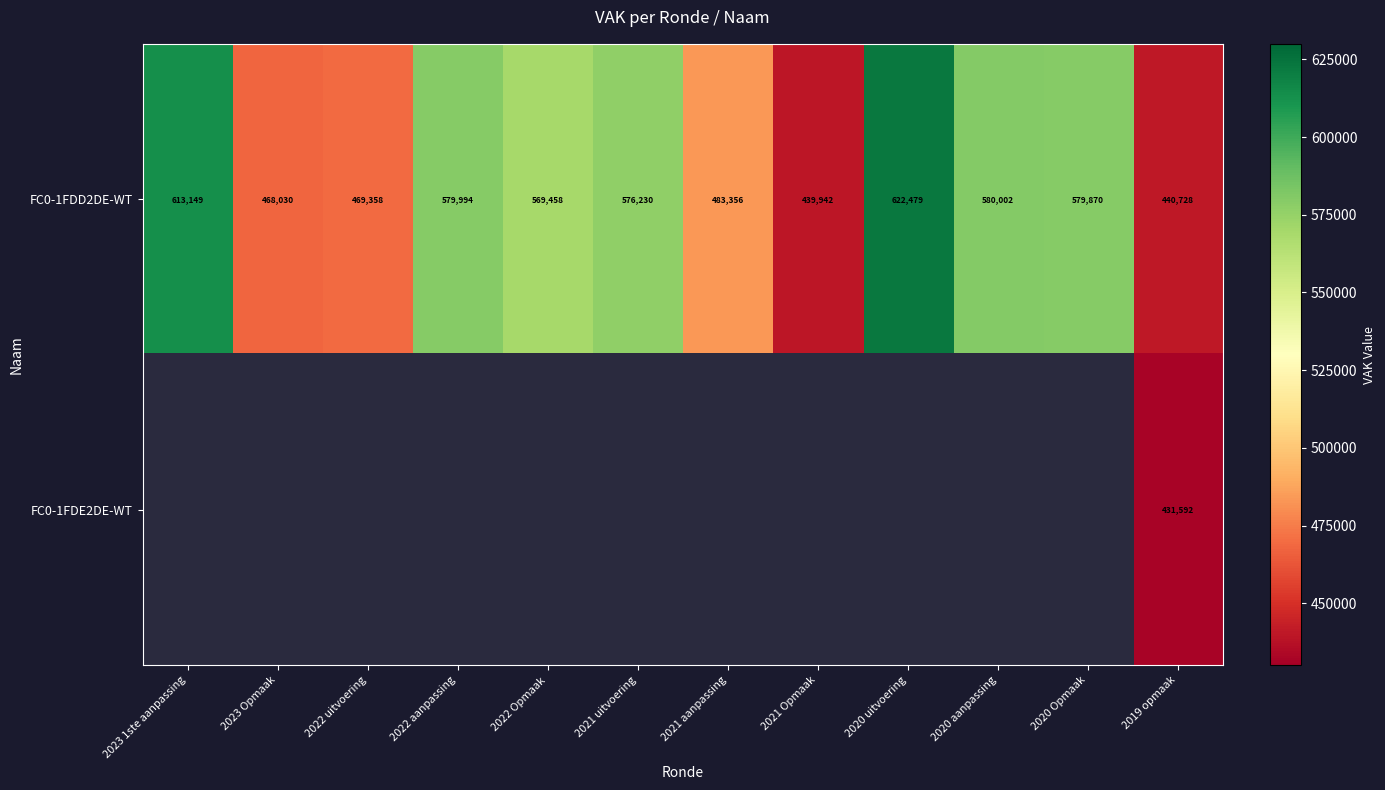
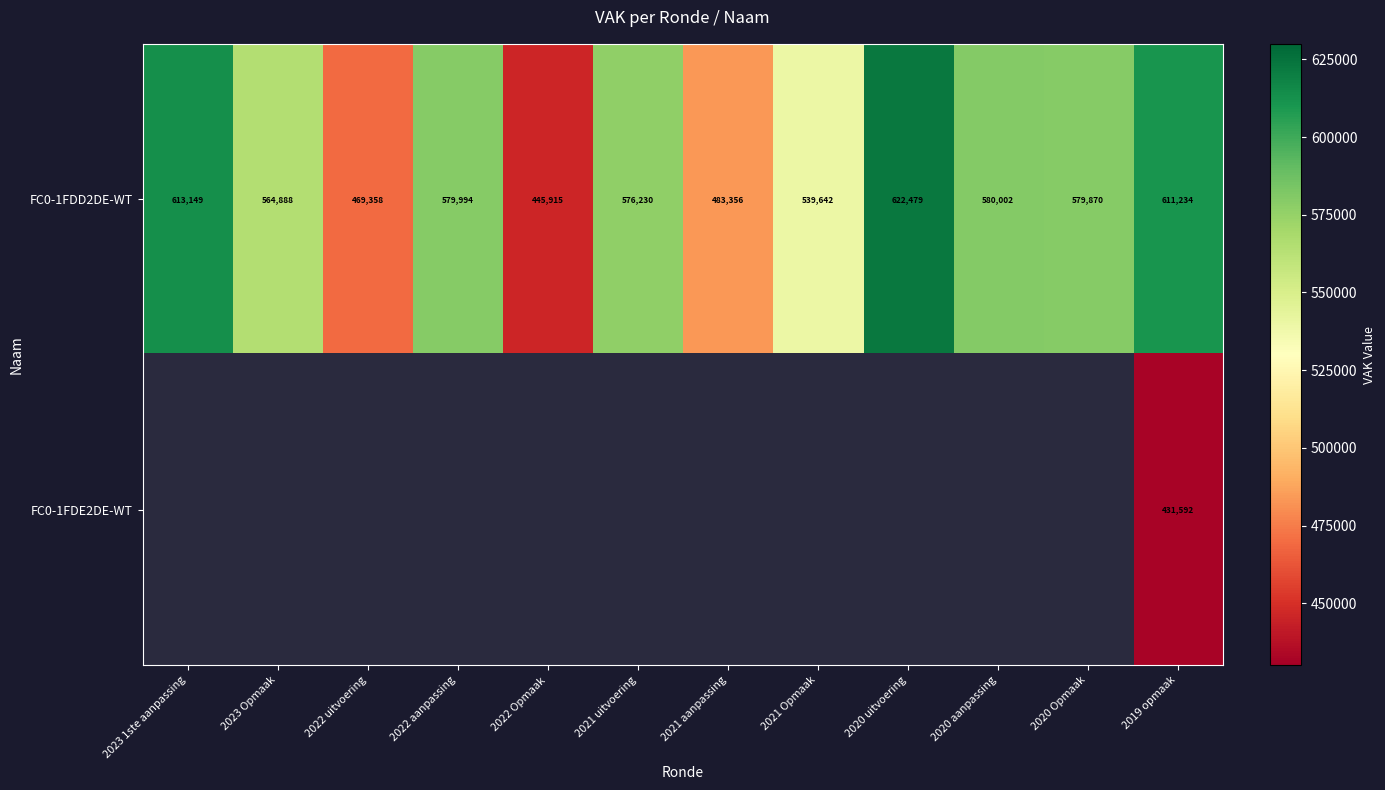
FC0-1FDD2DE-WT, 2023 Opmaak: 468,030 -> 564,888
FC0-1FDD2DE-WT, 2022 Opmaak: 569,458 -> 445,915
FC0-1FDD2DE-WT, 2021 Opmaak: 439,942 -> 539,642
FC0-1FDD2DE-WT, 2019 opmaak: 440,728 -> 611,234
